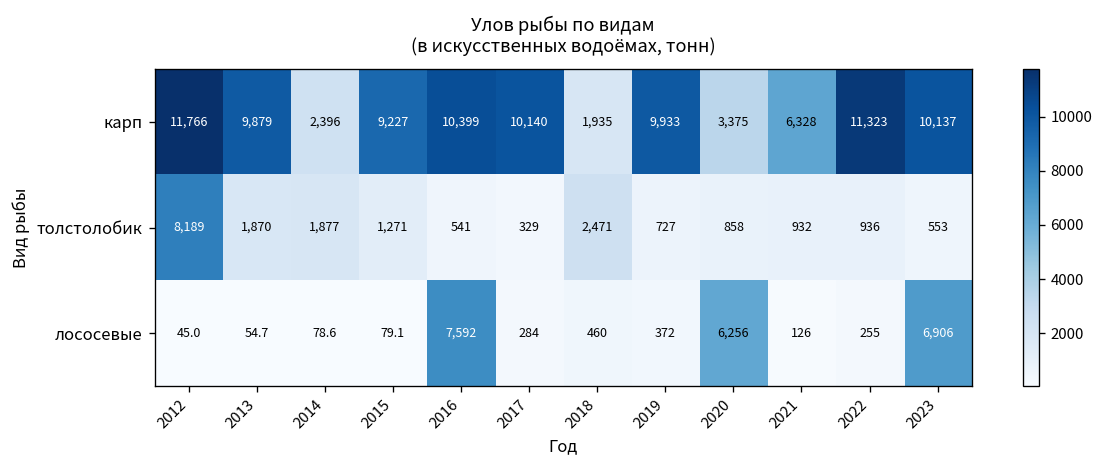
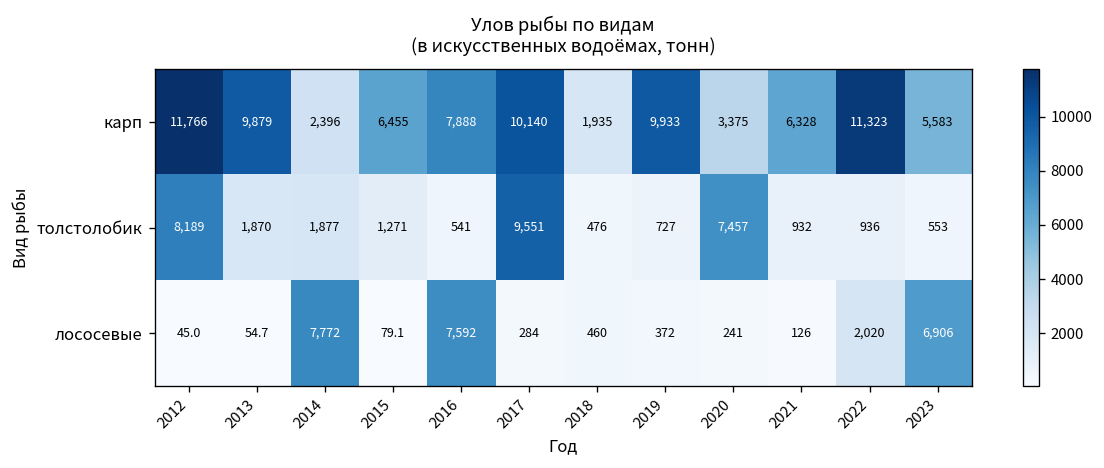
карп, 2015: 9,227 -> 6,455
карп, 2016: 10,399 -> 7,888
карп, 2023: 10,137 -> 5,583
толстолобик, 2017: 329 -> 9,551
толстолобик, 2018: 2,471 -> 476
толстолобик, 2020: 858 -> 7,457
лососевые, 2014: 78.6 -> 7,772
лососевые, 2020: 6,256 -> 241
лососевые, 2022: 255 -> 2,020
